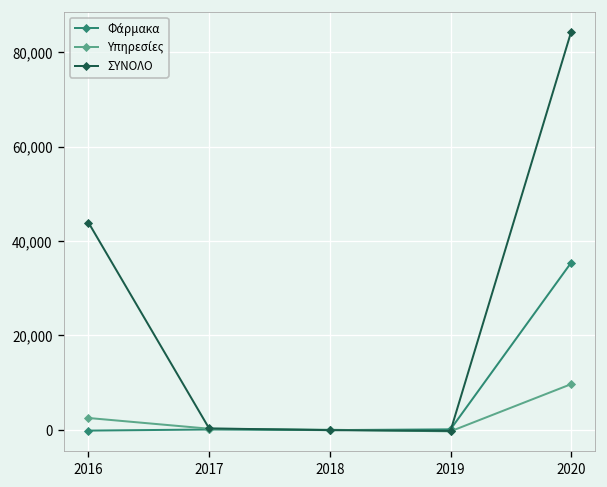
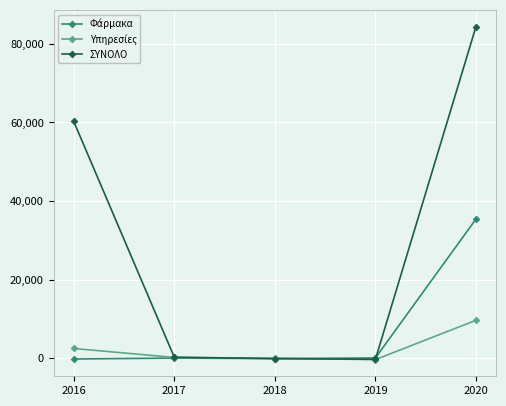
ΣΥΝΟΛΟ, 2016: 44,000 -> 60,000
